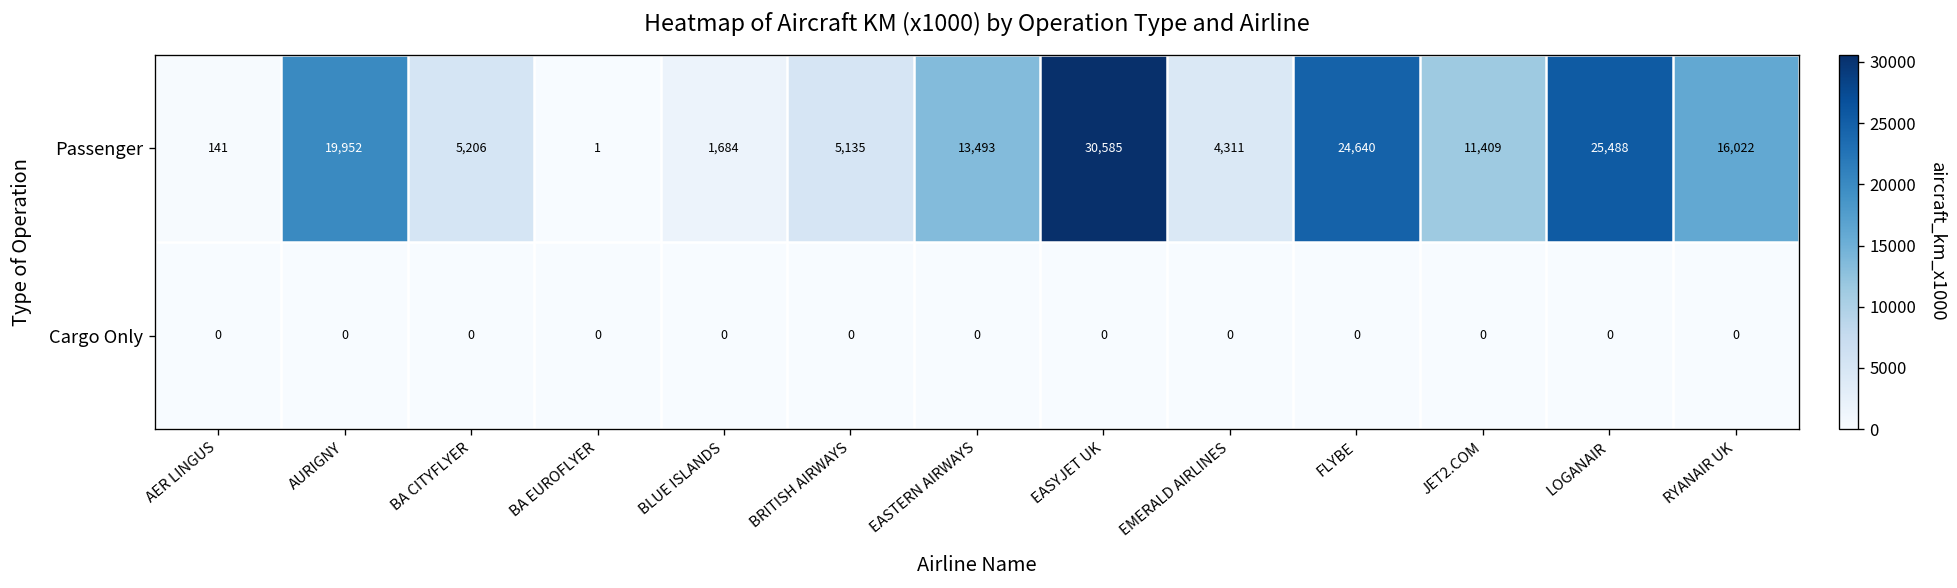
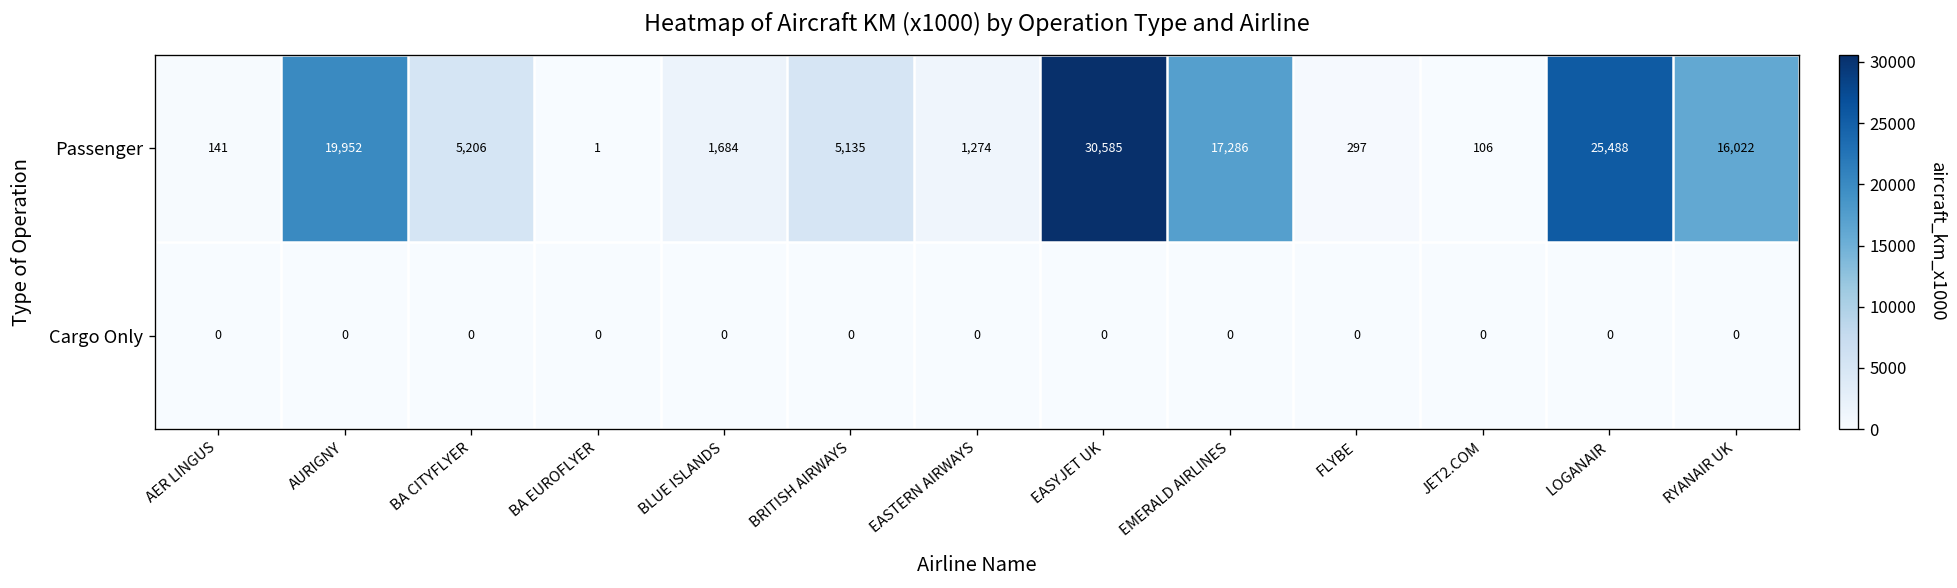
Passenger, EASTERN AIRWAYS: 13,493 -> 1,274
Passenger, EMERALD AIRLINES: 4,311 -> 17,286
Passenger, FLYBE: 24,640 -> 297
Passenger, JET2.COM: 11,409 -> 106
